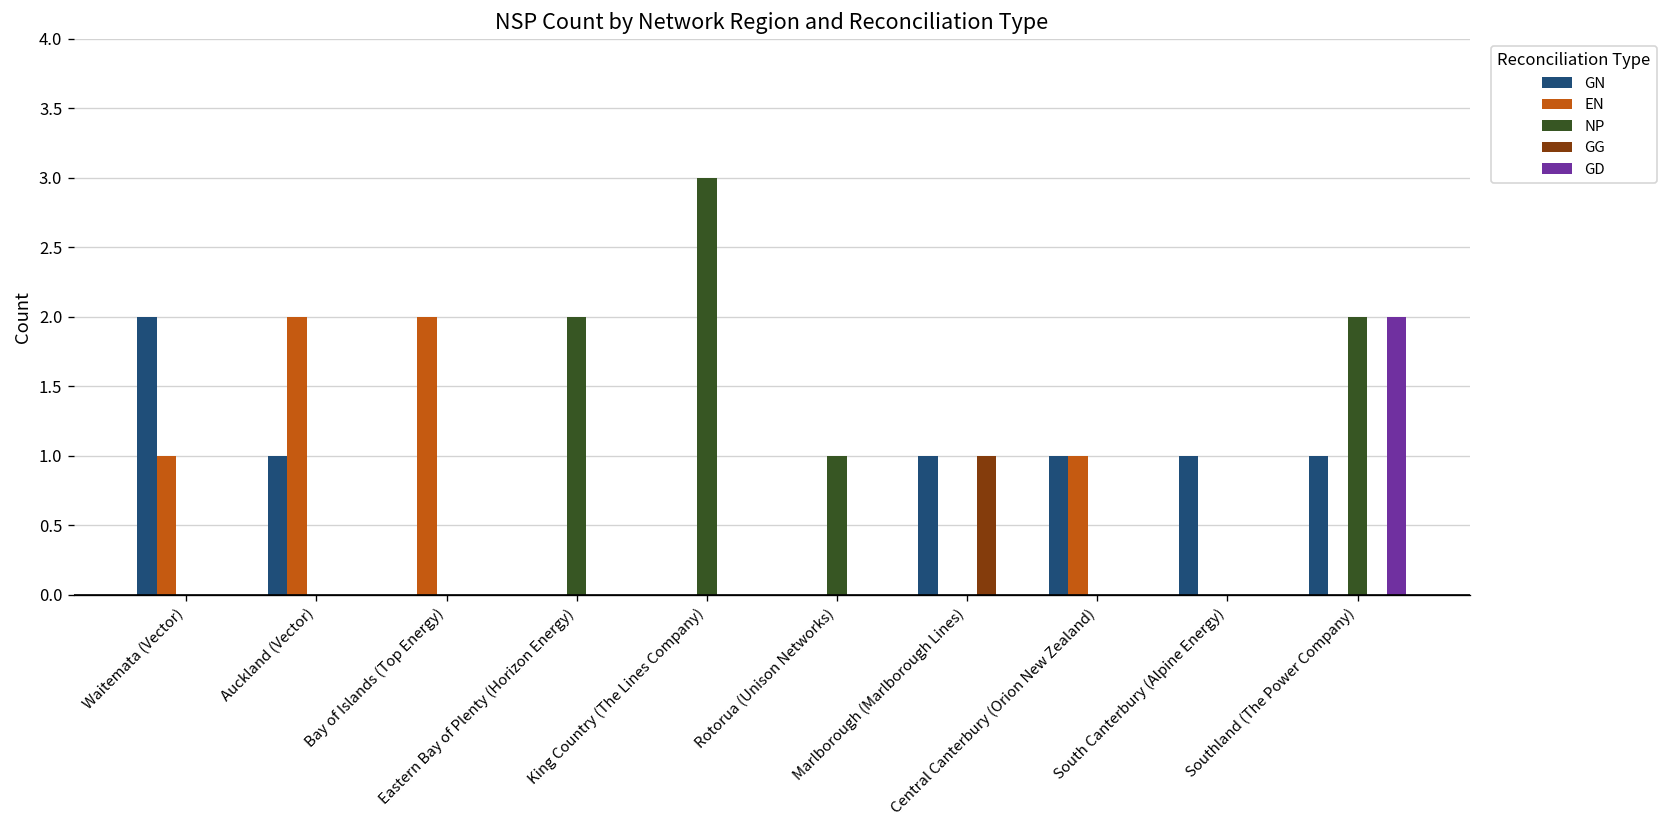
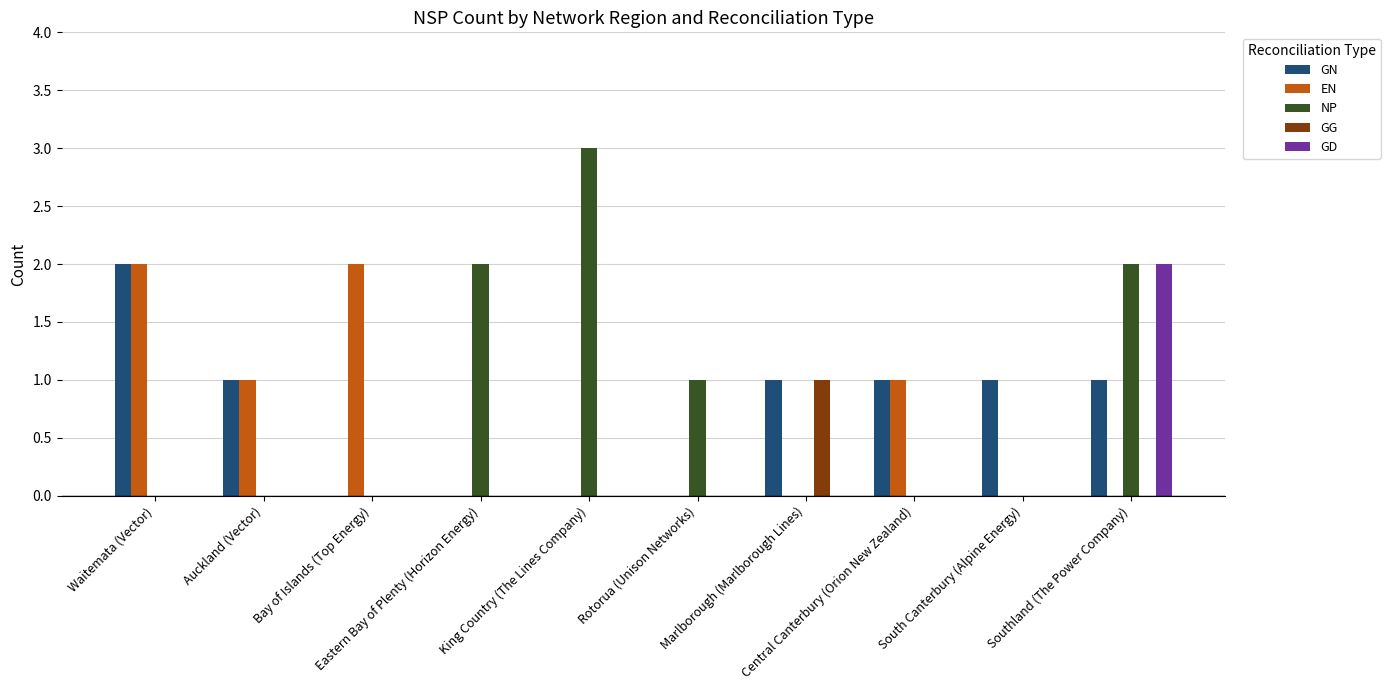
EN, Waitemata (Vector): 1 -> 2
EN, Auckland (Vector): 2 -> 1
